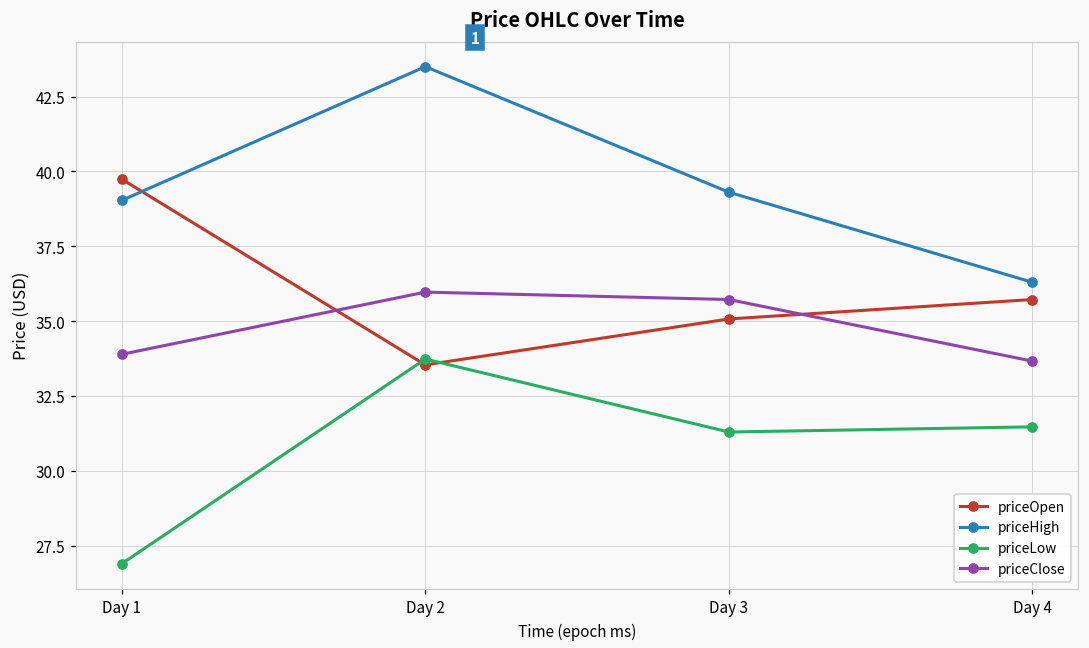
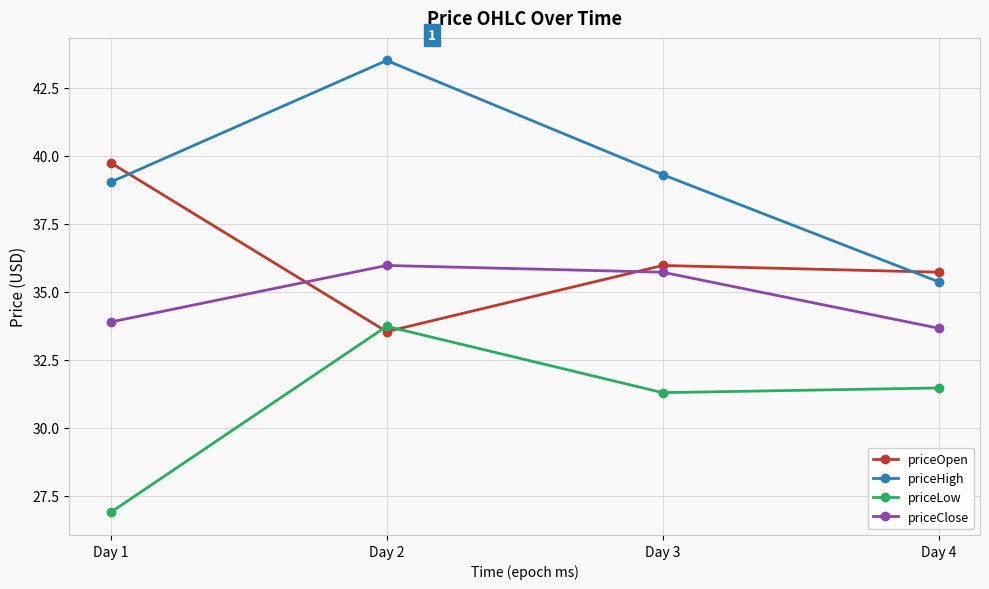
priceOpen, Day 3: 35.1 -> 36.0
priceHigh, Day 4: 36.3 -> 35.4
